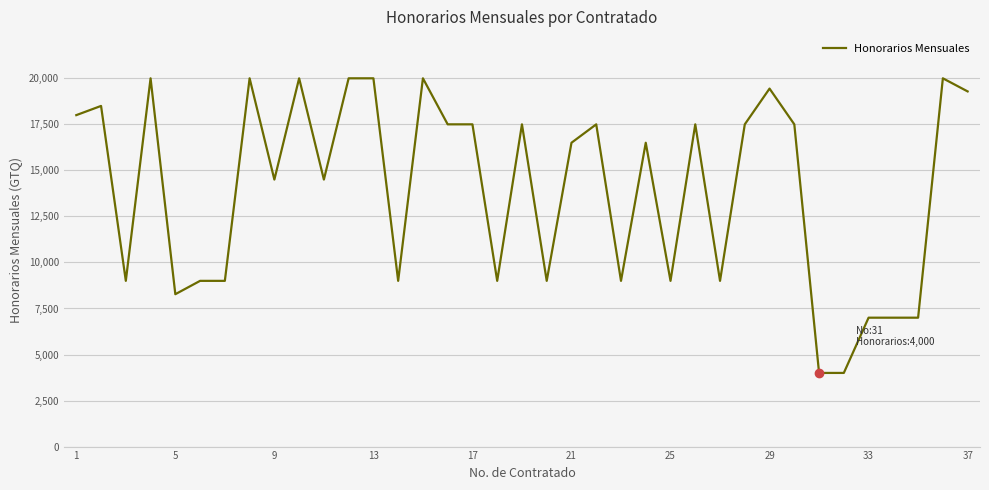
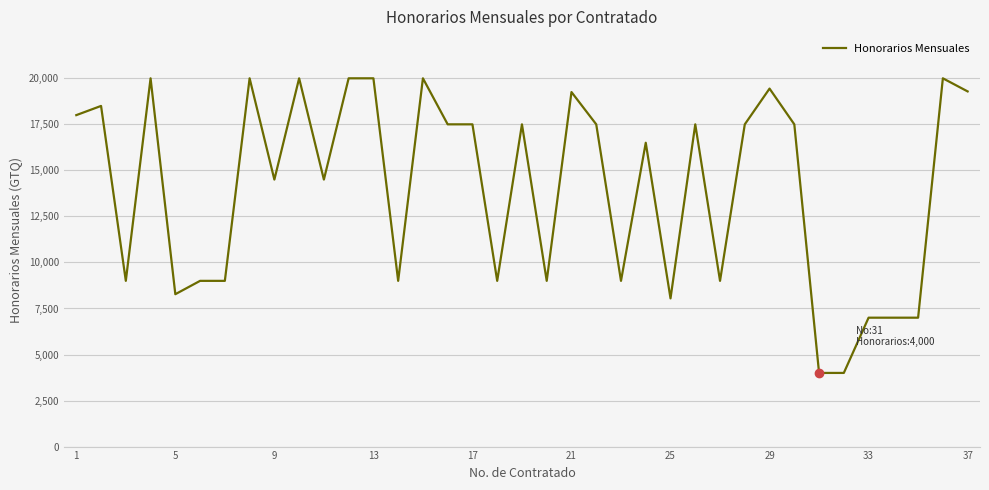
Honorarios Mensuales, 21: 16,500 -> 19,300
Honorarios Mensuales, 25: 9,000 -> 8,000
